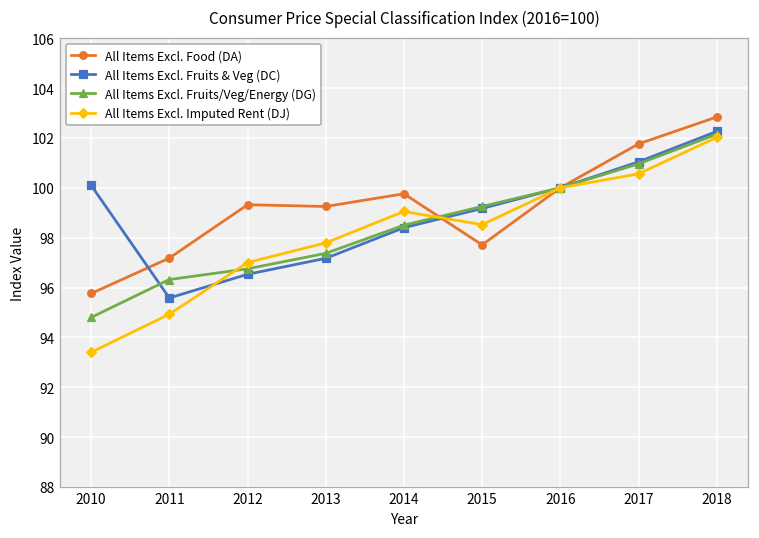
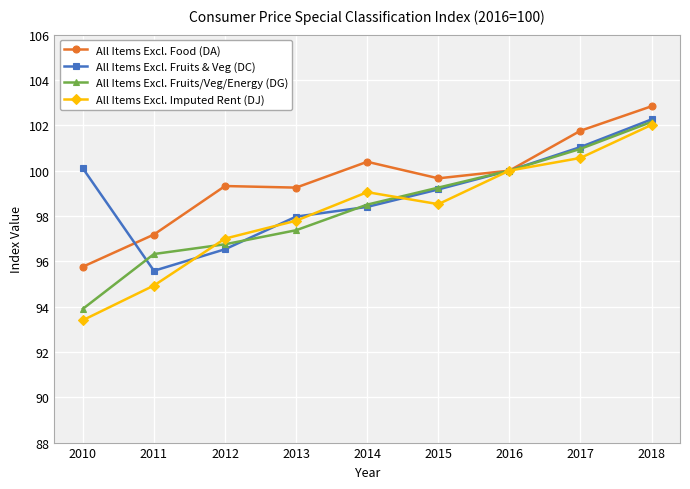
All Items Excl. Fruits/Veg/Energy (DG), 2010: 94.8 -> 93.9
All Items Excl. Fruits & Veg (DC), 2013: 97.2 -> 98.0
All Items Excl. Food (DA), 2014: 99.8 -> 100.4
All Items Excl. Food (DA), 2015: 97.7 -> 99.7
